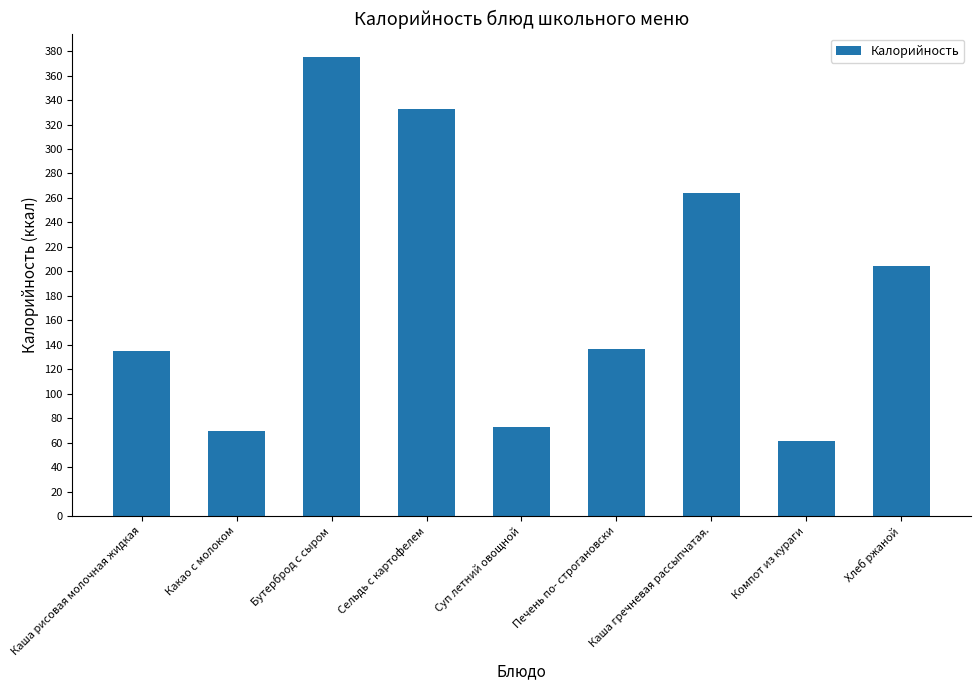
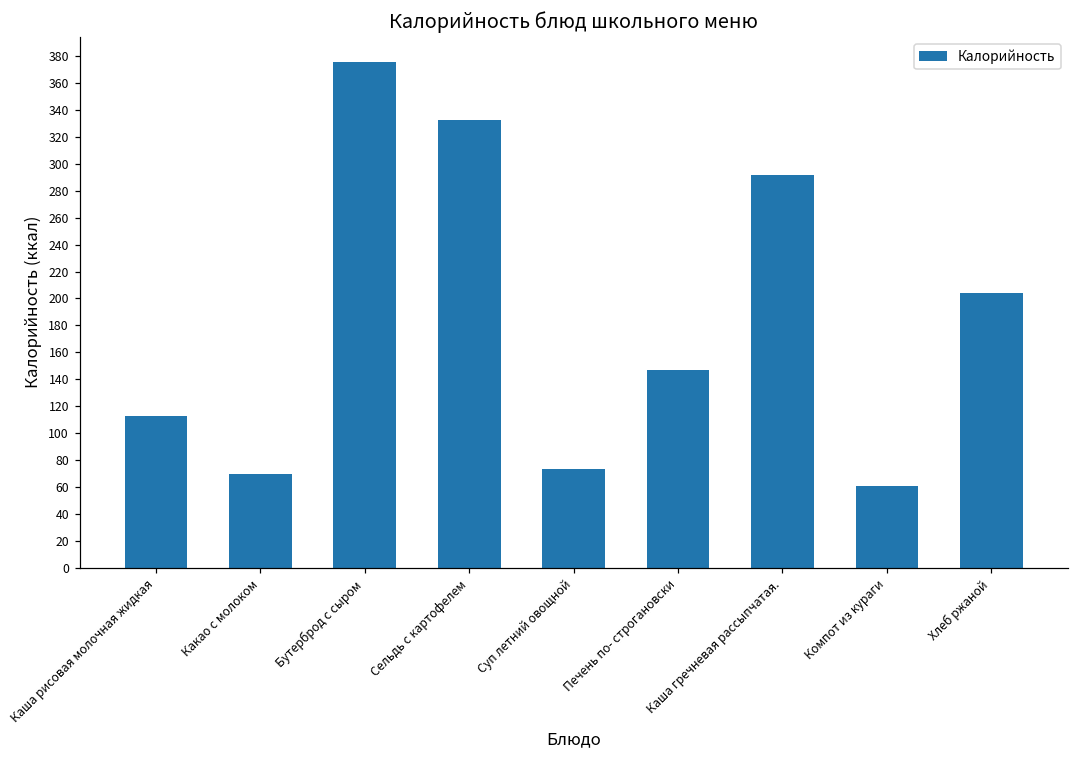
Каша рисовая молочная жидкая: 135 -> 113
Печень по- строгановски: 136 -> 147
Каша гречневая рассыпчатая.: 264 -> 292
